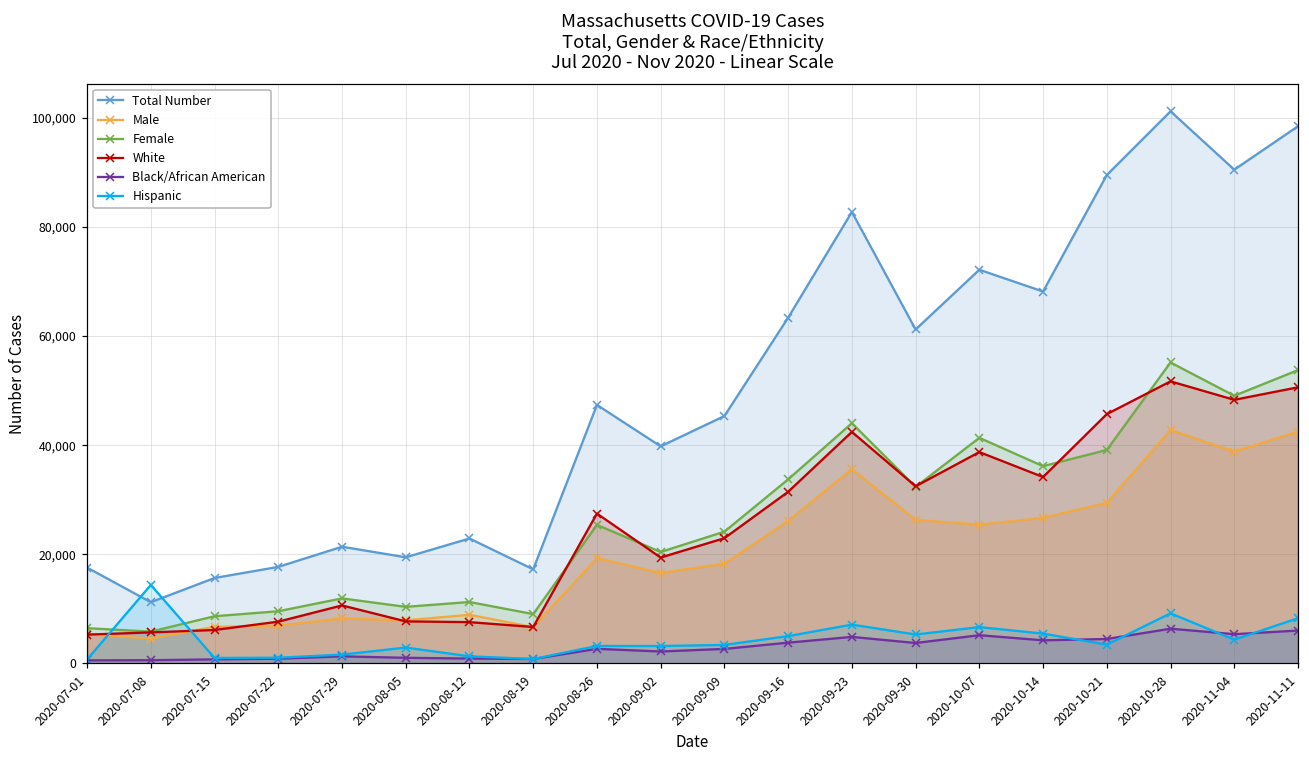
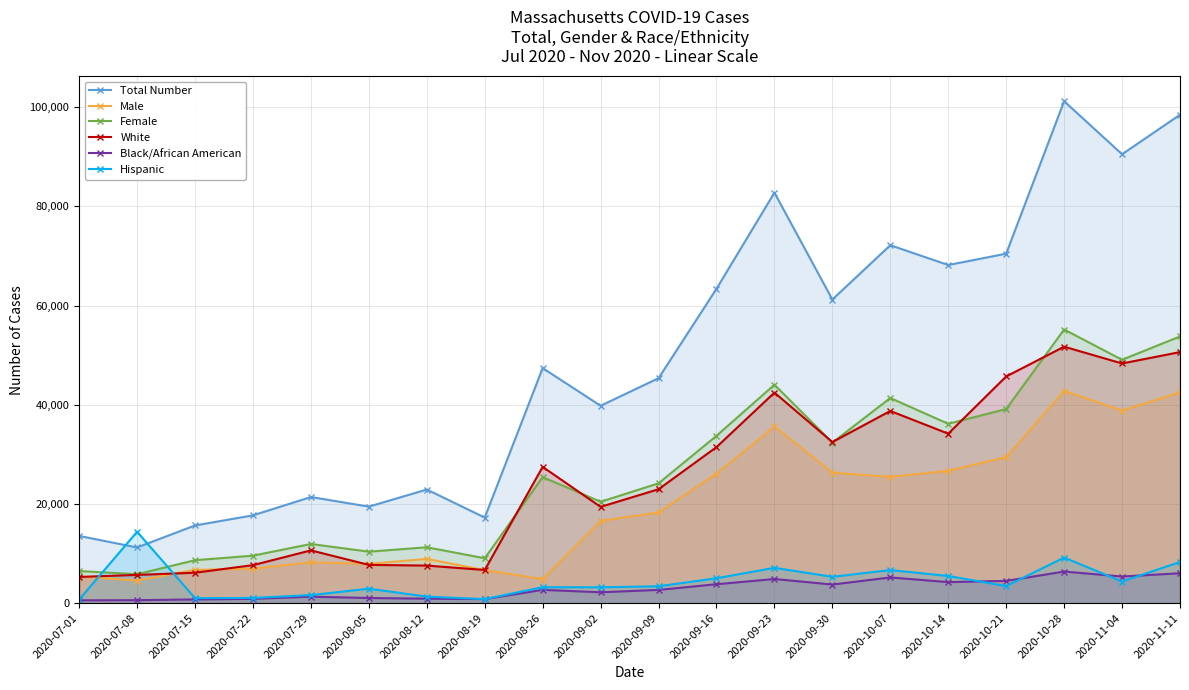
Total Number, 2020-07-01: 18,000 -> 14,000
Male, 2020-08-26: 19,000 -> 5,000
Total Number, 2020-10-21: 90,000 -> 70,000
